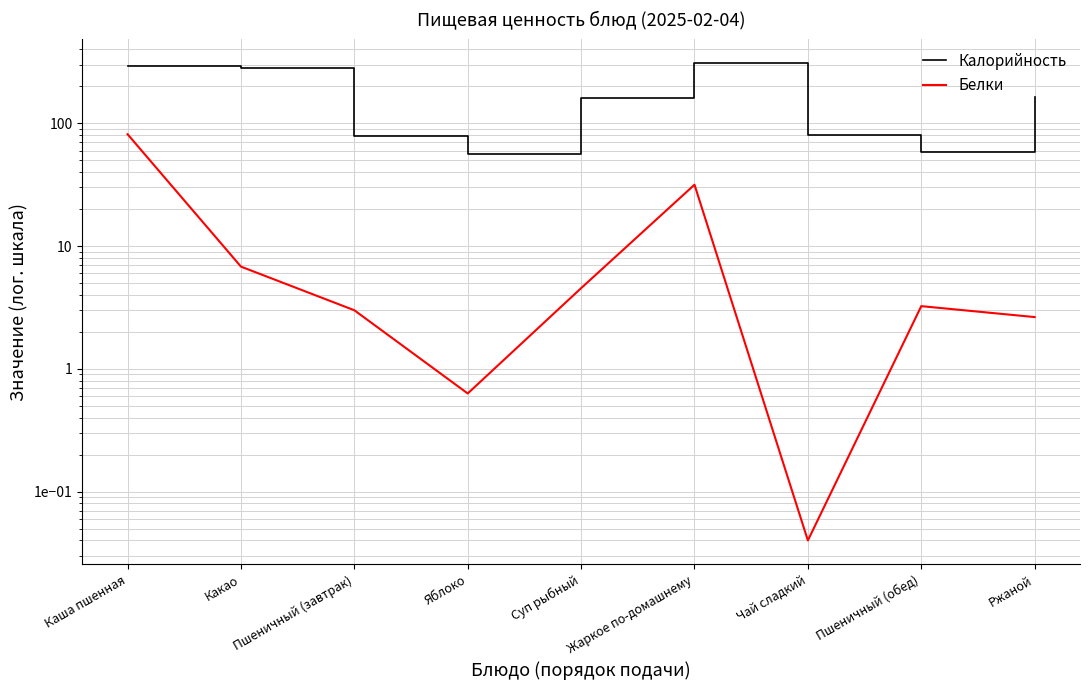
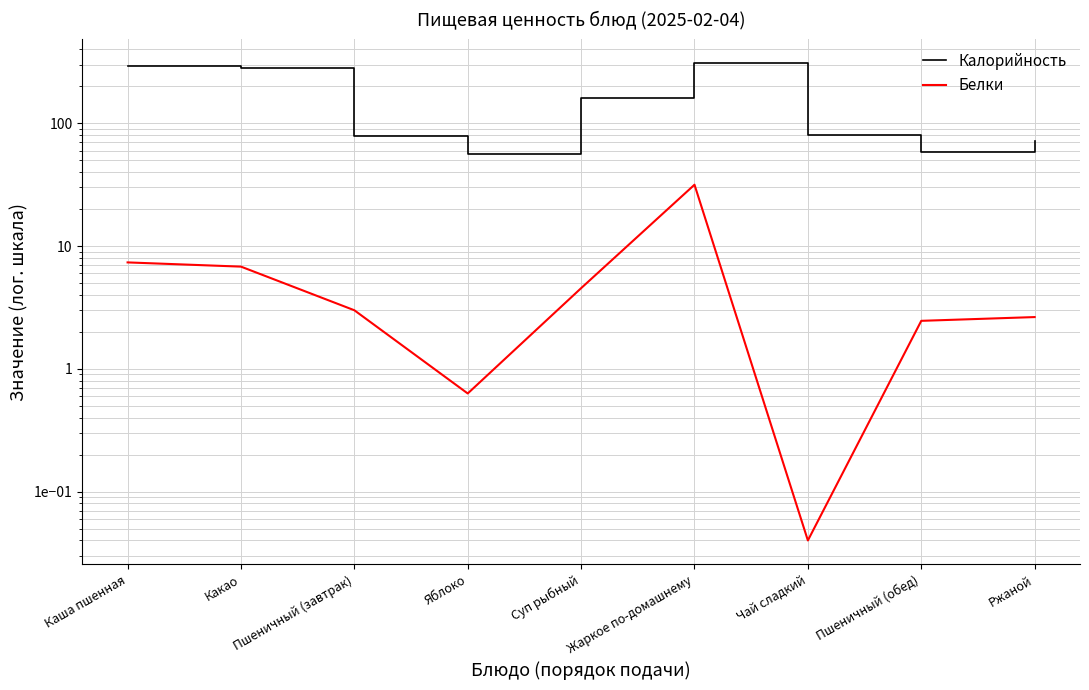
Белки, Каша пшенная: 80 -> 7
Белки, Пшеничный (обед): 3.2 -> 2.5
Калорийность, Ржаной: 170 -> 70
